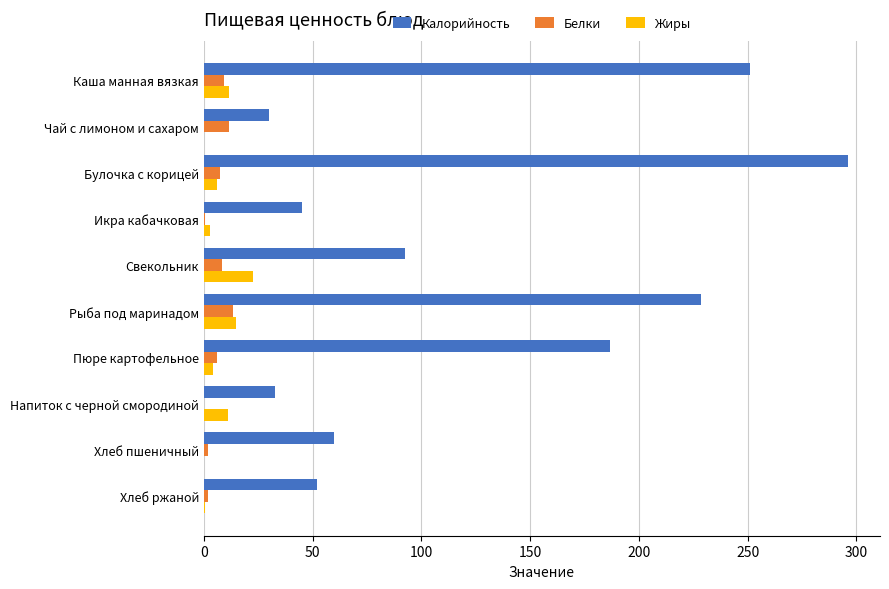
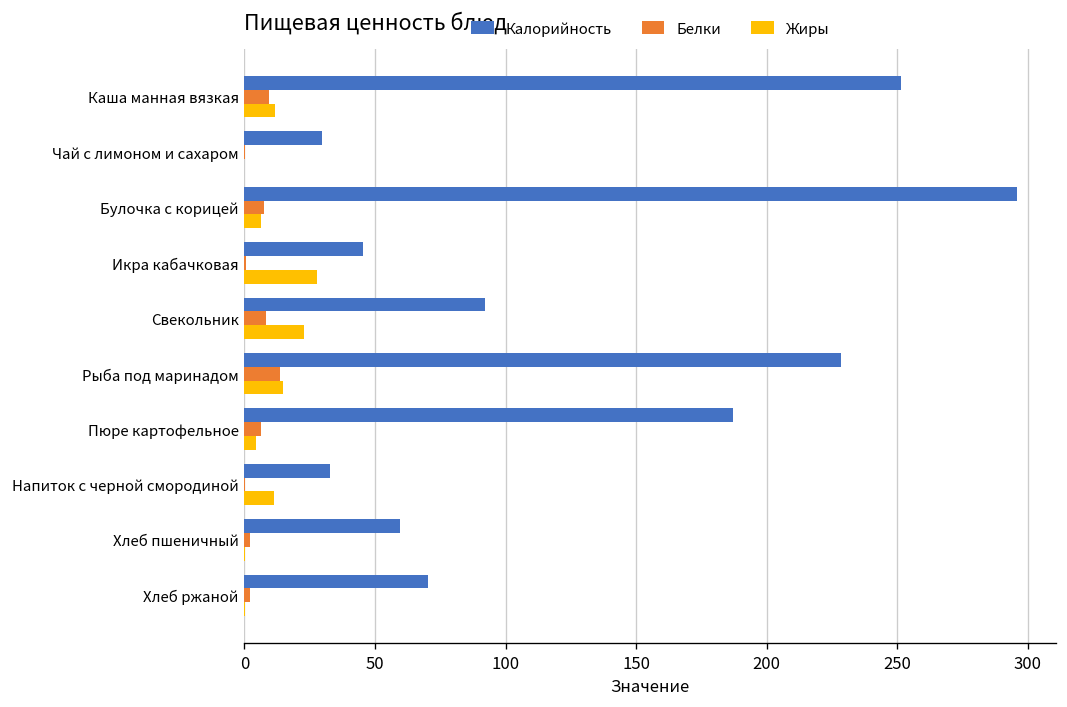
Белки, Чай с лимоном и сахаром: 12 -> 0
Жиры, Икра кабачковая: 3 -> 28
Калорийность, Хлеб ржаной: 52 -> 70
